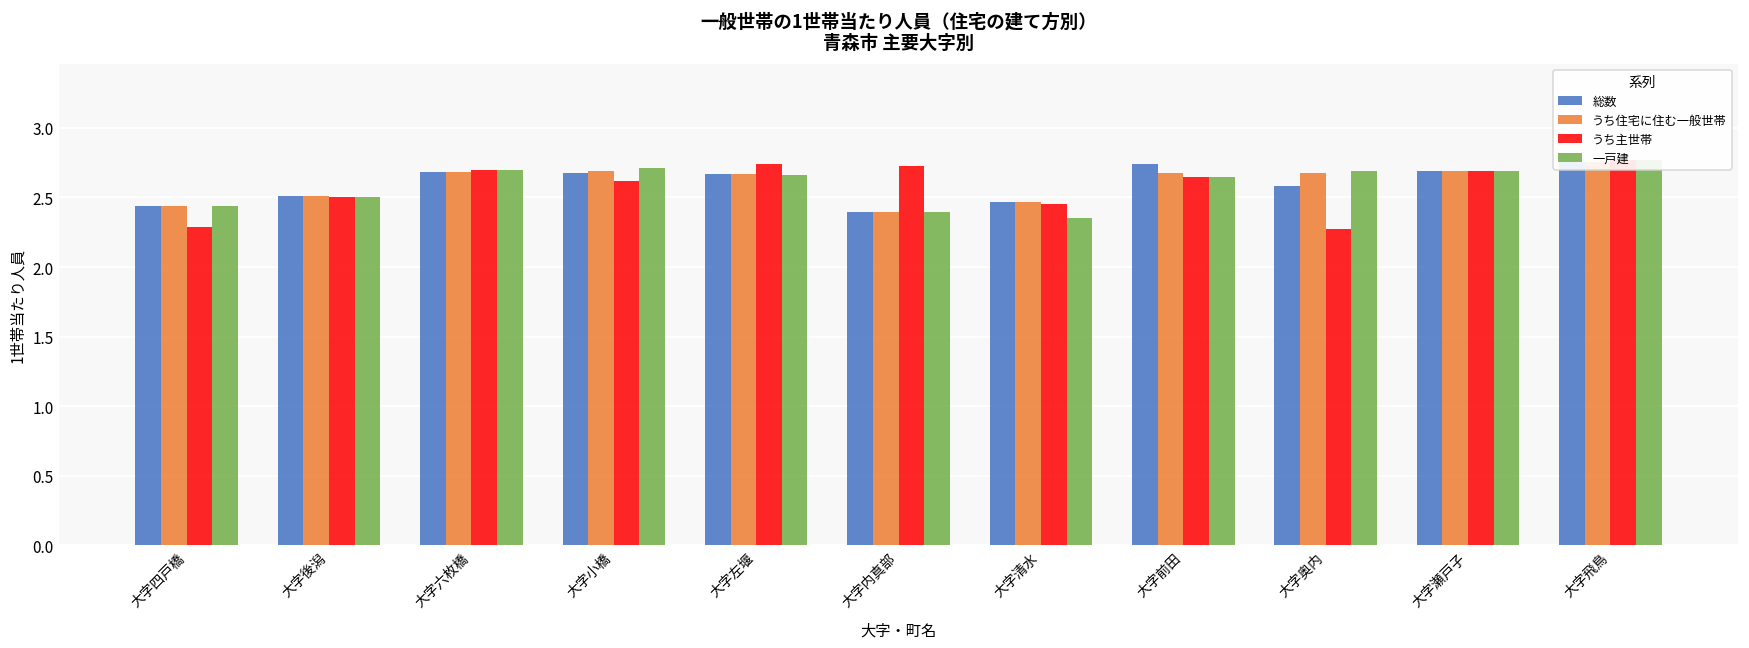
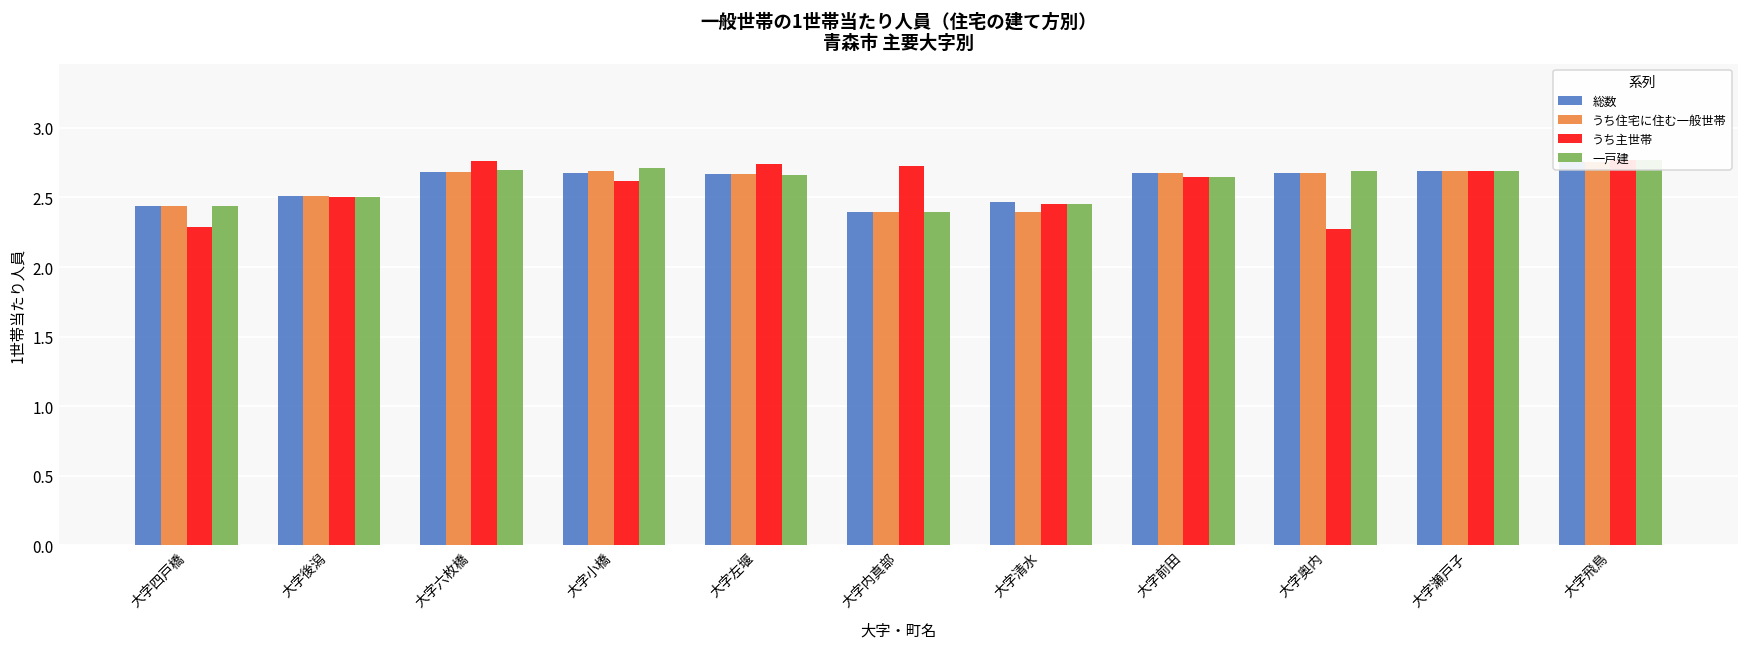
うち主世帯, 大字六枚橋: 2.70 -> 2.76
うち住宅に住む一般世帯, 大字清水: 2.47 -> 2.39
一戸建, 大字清水: 2.35 -> 2.46
総数, 大字前田: 2.74 -> 2.67
総数, 大字奥内: 2.58 -> 2.67
